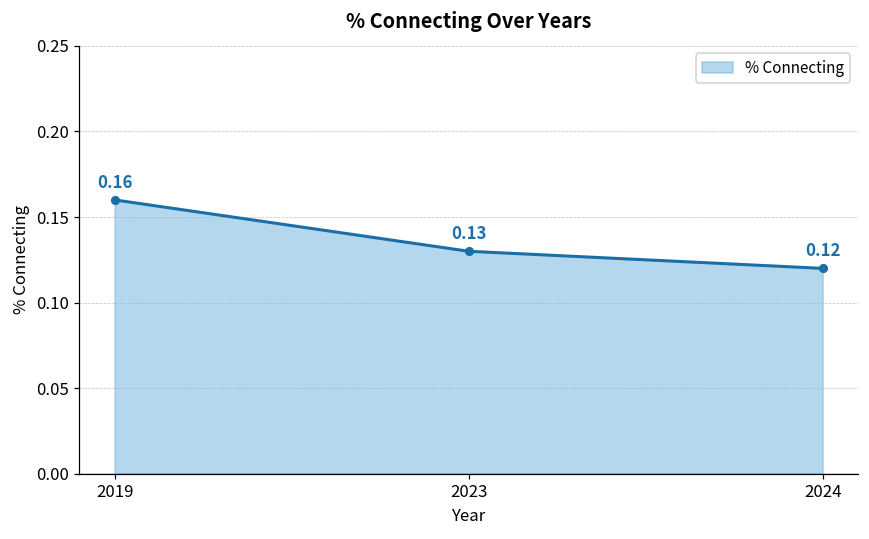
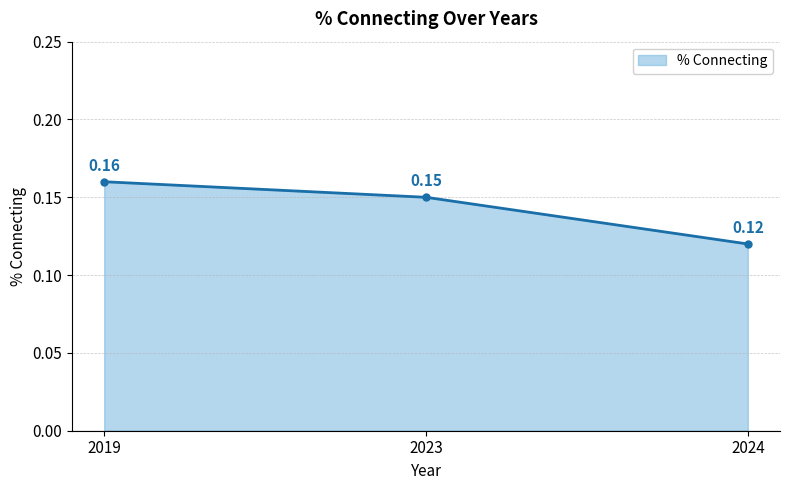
2023: 0.13 -> 0.15
